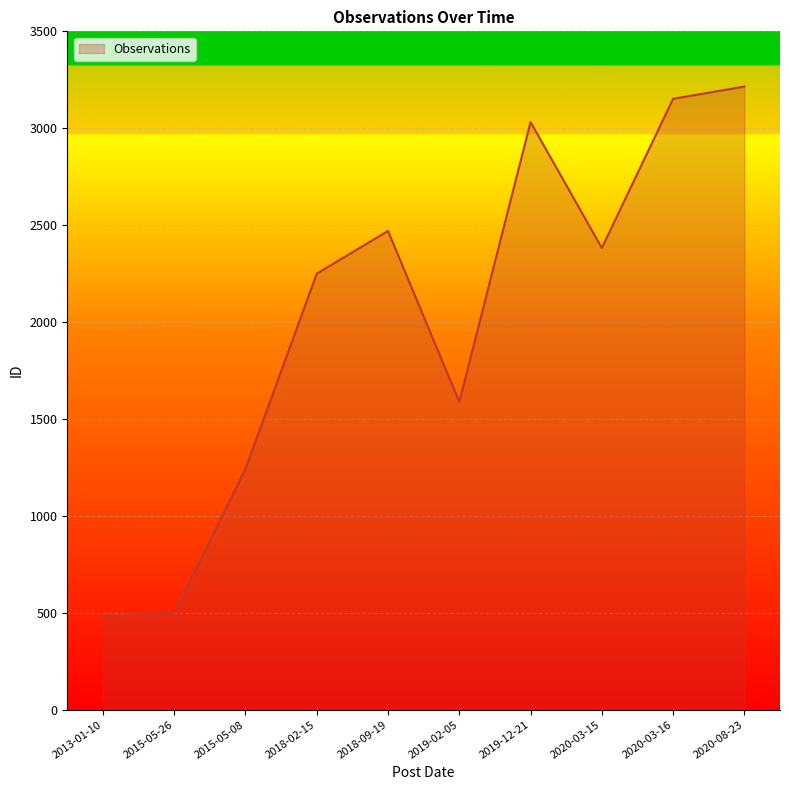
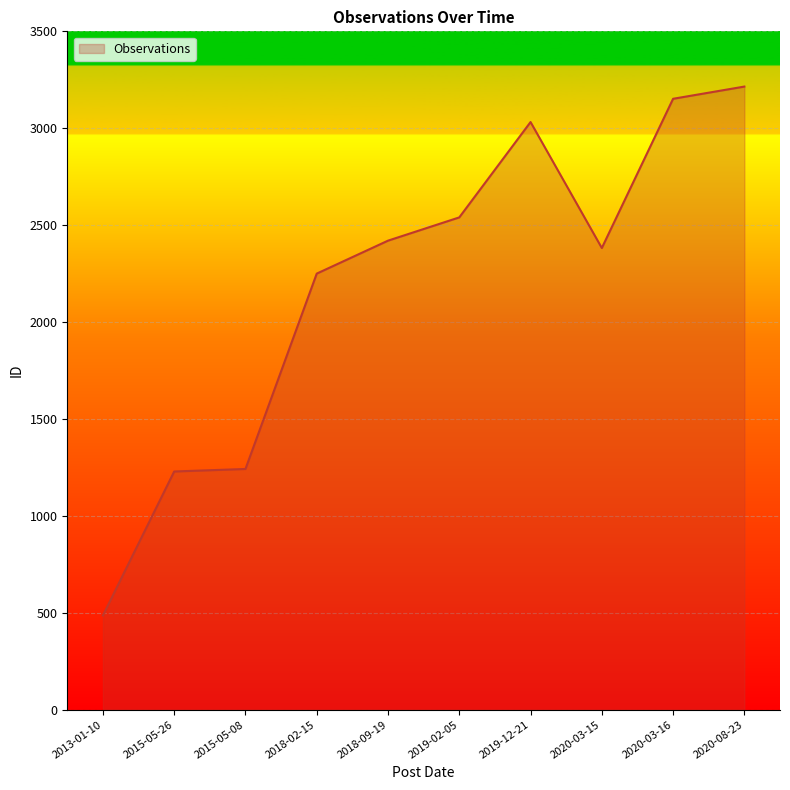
2015-05-26: 500 -> 1230
2018-09-19: 2470 -> 2420
2019-02-05: 1590 -> 2540
